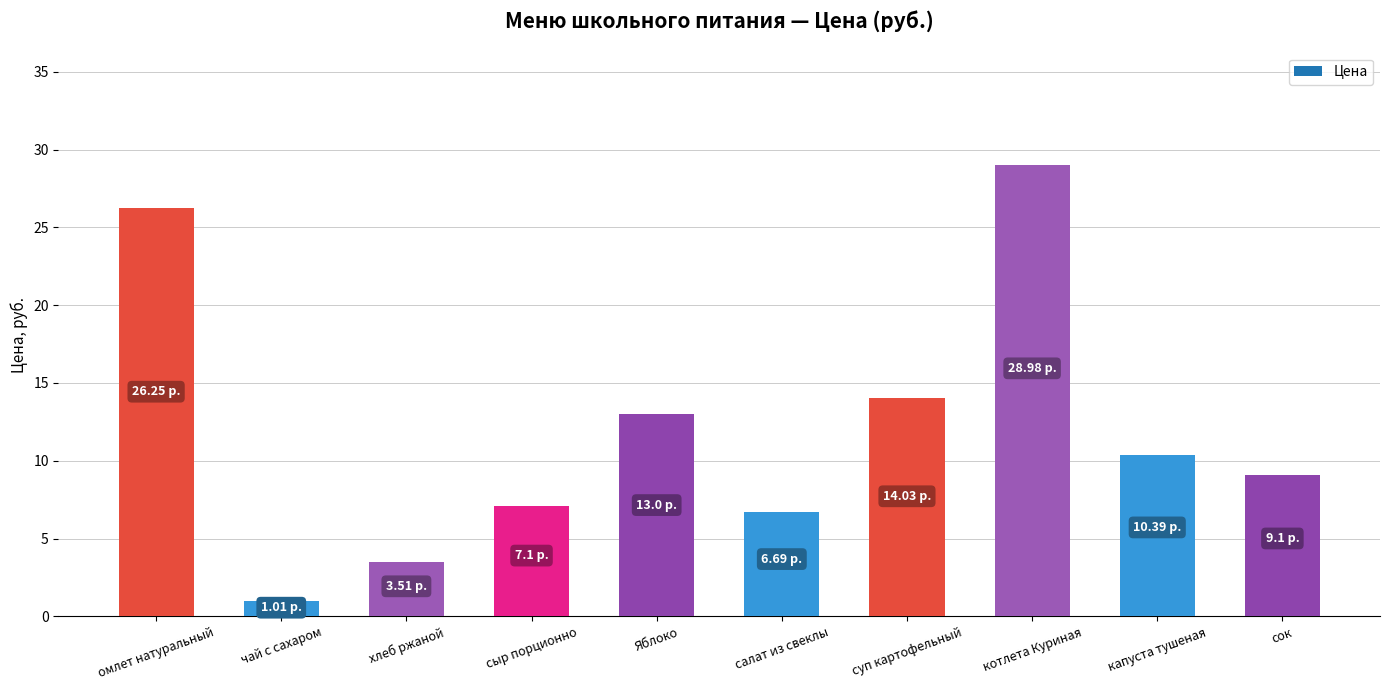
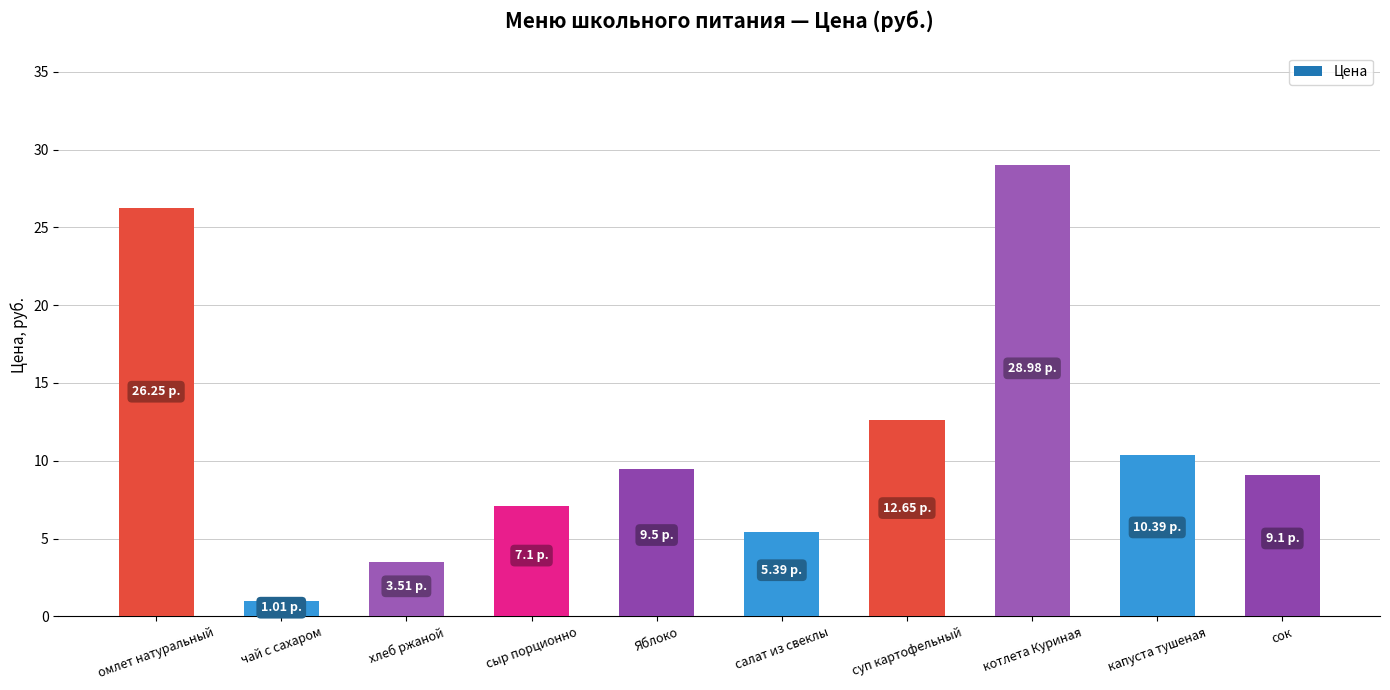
Яблоко: 13.0 -> 9.5
салат из свеклы: 6.69 -> 5.39
суп картофельный: 14.03 -> 12.65
